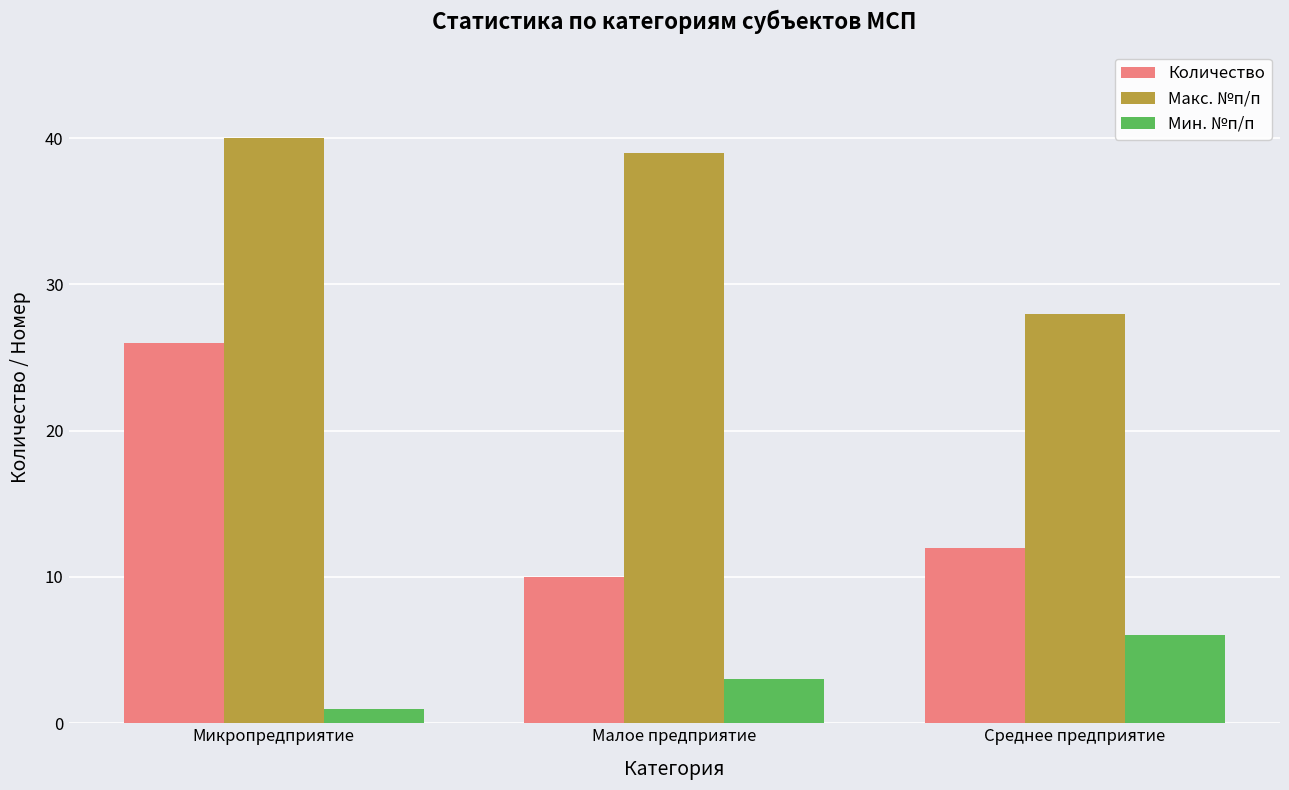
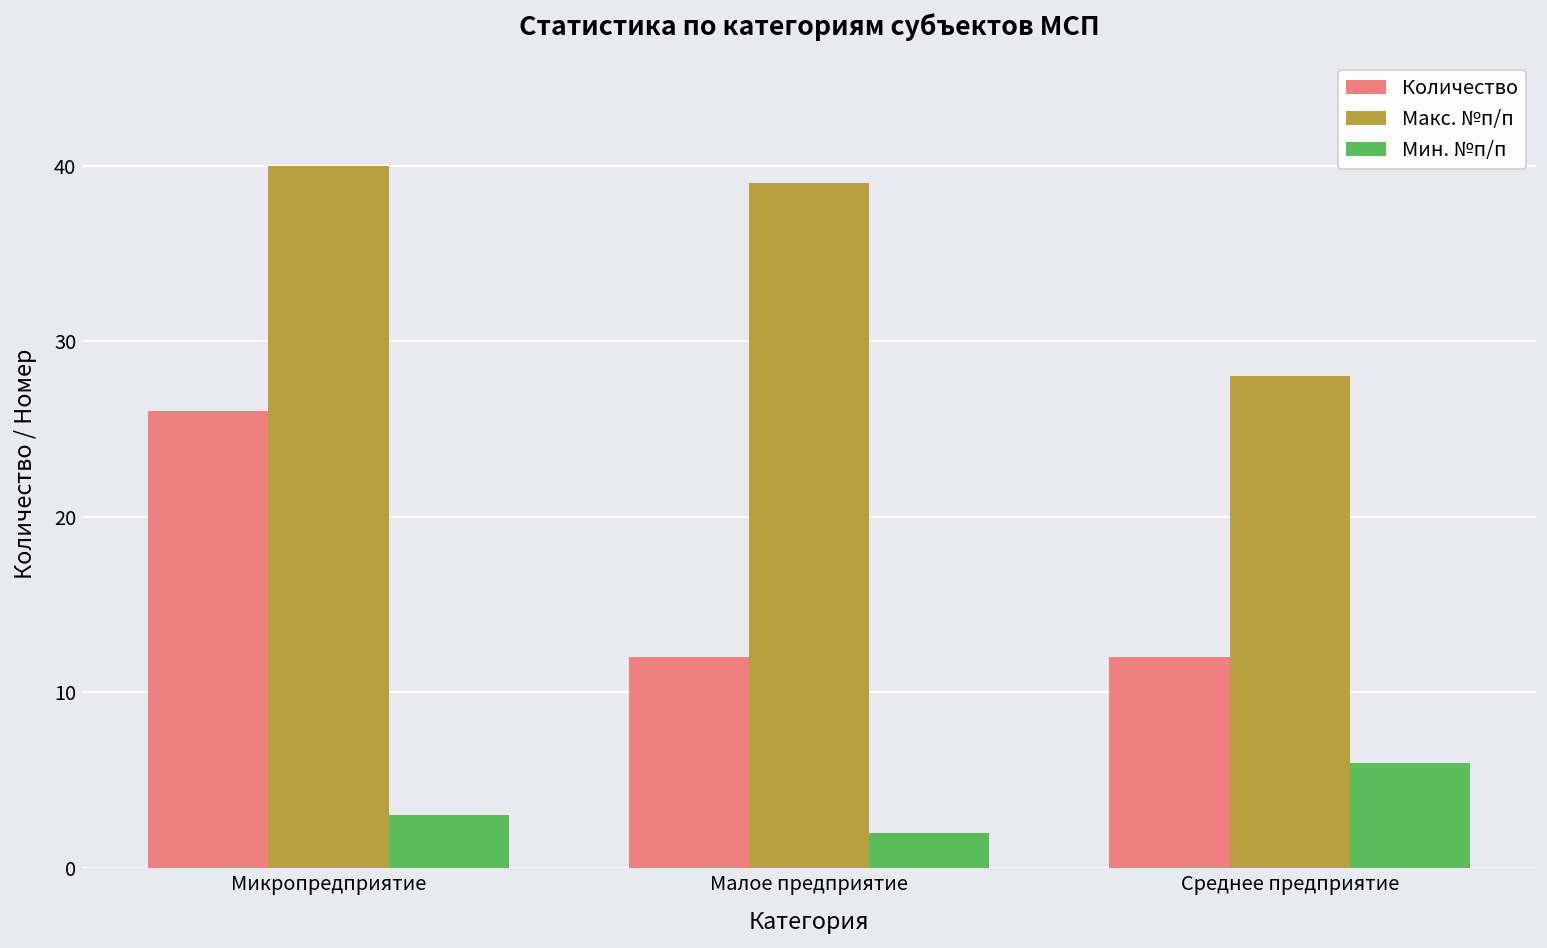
Мин. №п/п, Микропредприятие: 1 -> 3
Количество, Малое предприятие: 10 -> 12
Мин. №п/п, Малое предприятие: 3 -> 2
